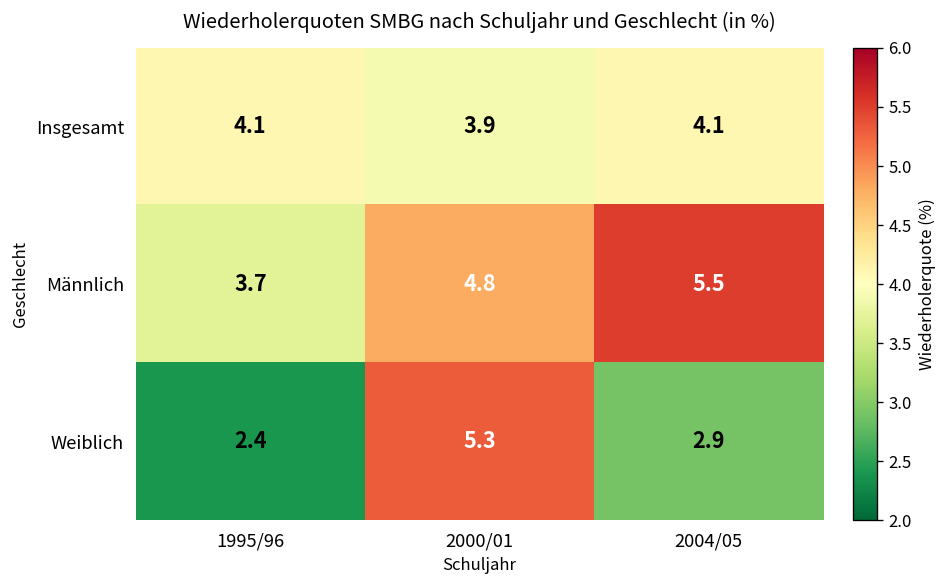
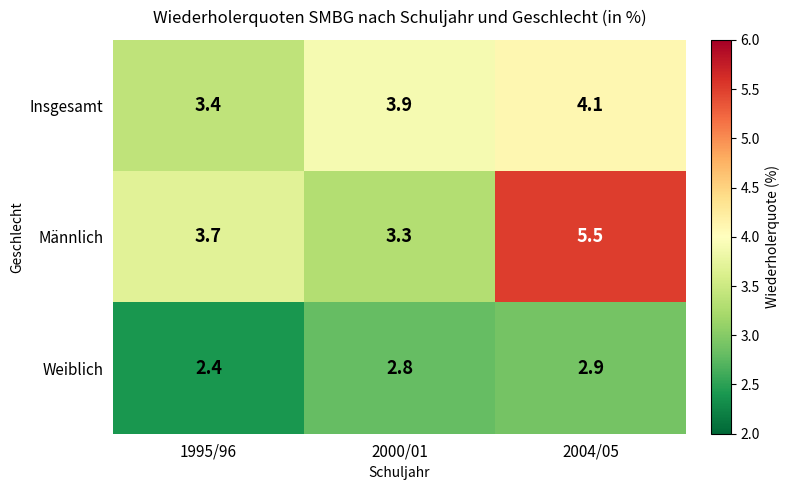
Insgesamt, 1995/96: 4.1 -> 3.4
Männlich, 2000/01: 4.8 -> 3.3
Weiblich, 2000/01: 5.3 -> 2.8
